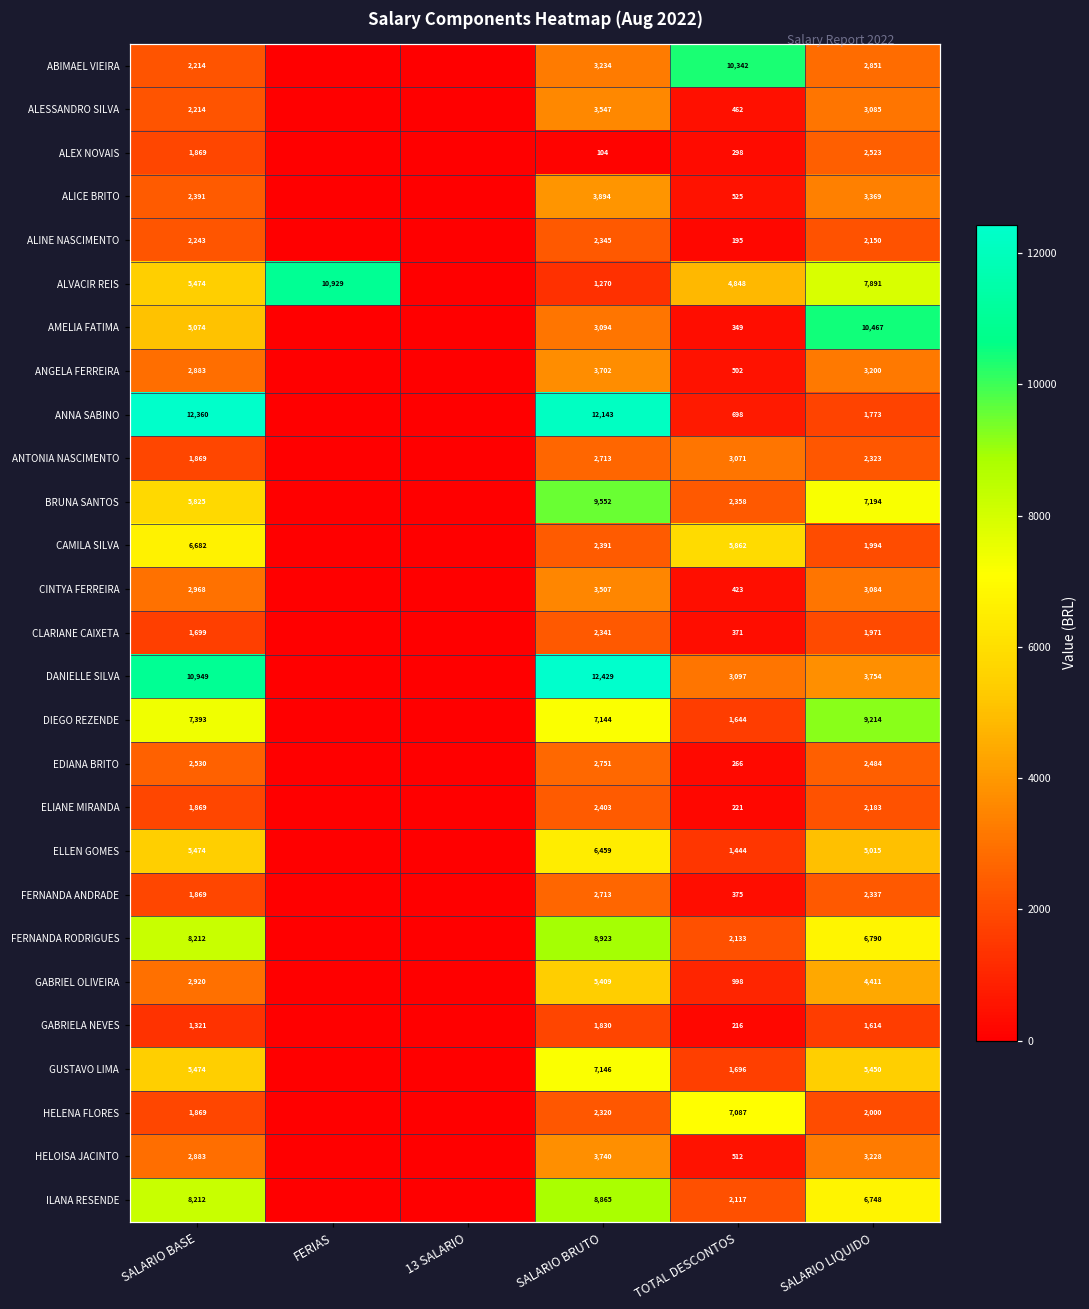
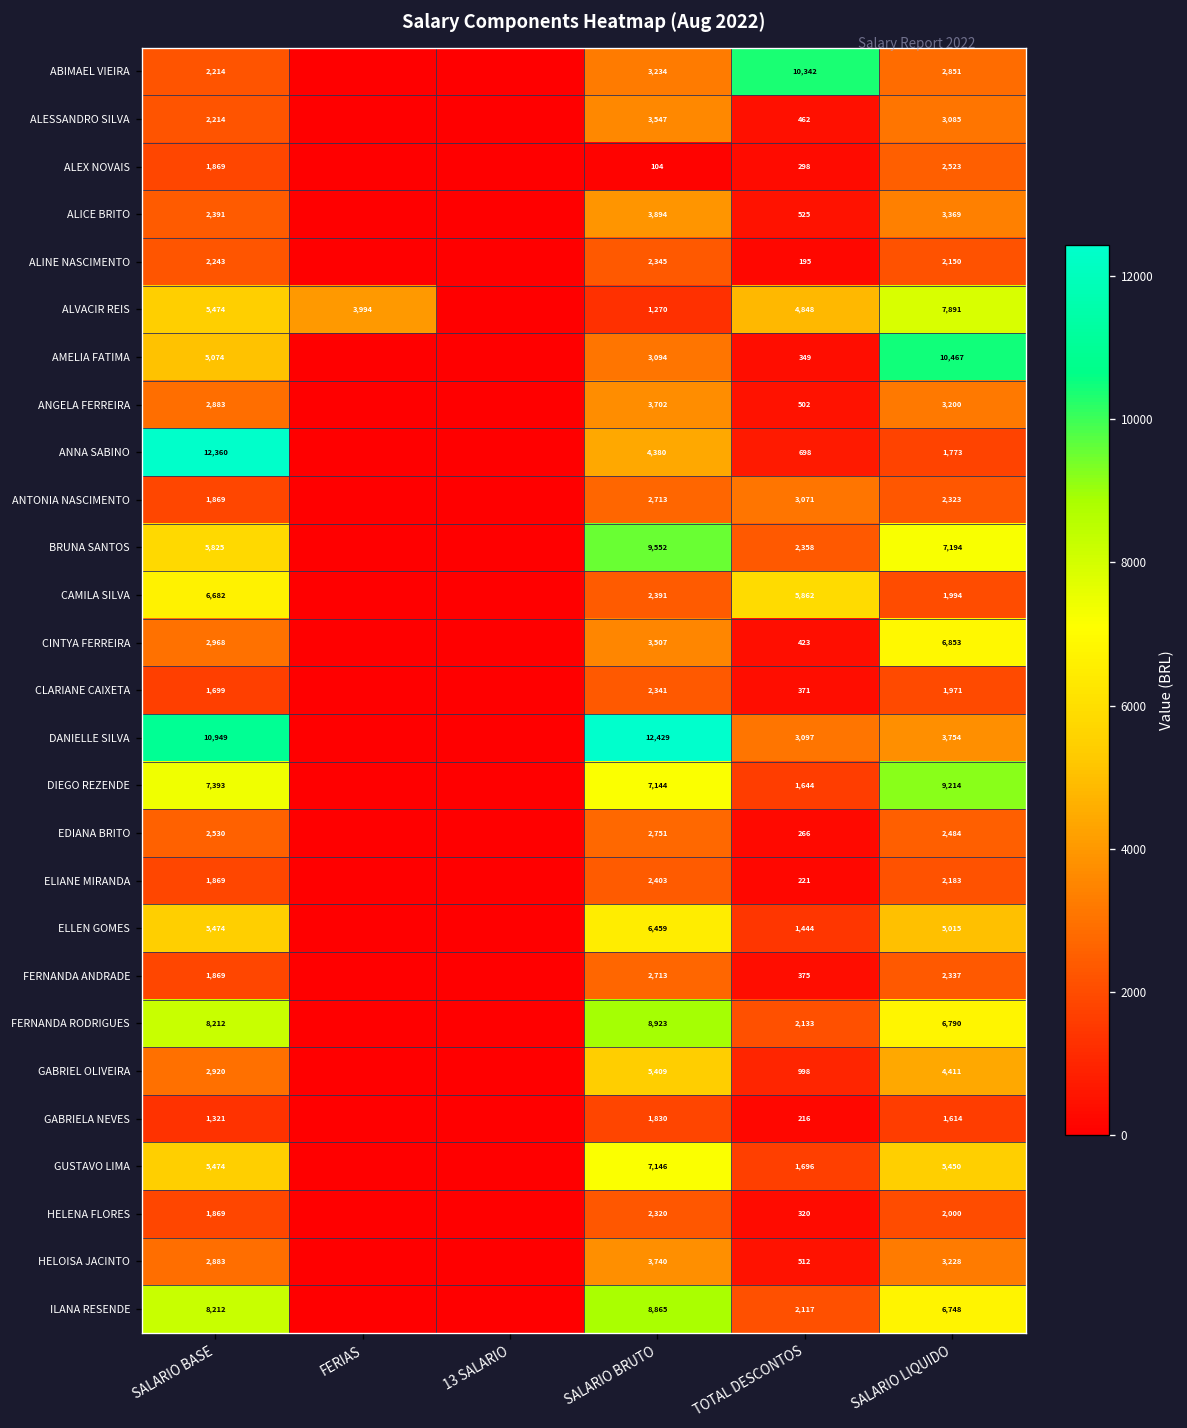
ALVACIR REIS, FERIAS: 10,929 -> 3,994
ANNA SABINO, SALARIO BRUTO: 12,143 -> 4,380
CINTYA FERREIRA, SALARIO LIQUIDO: 3,084 -> 6,853
HELENA FLORES, TOTAL DESCONTOS: 7,087 -> 320
